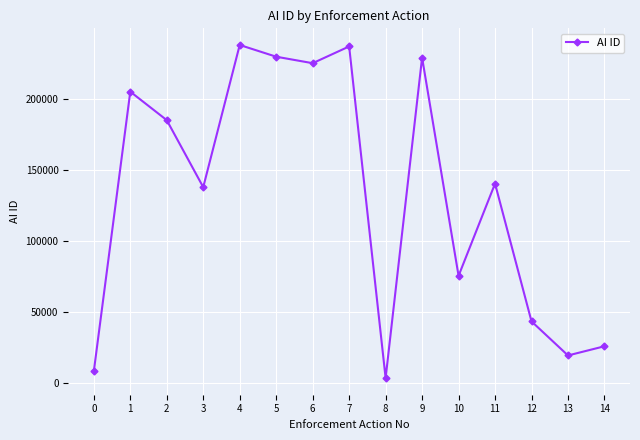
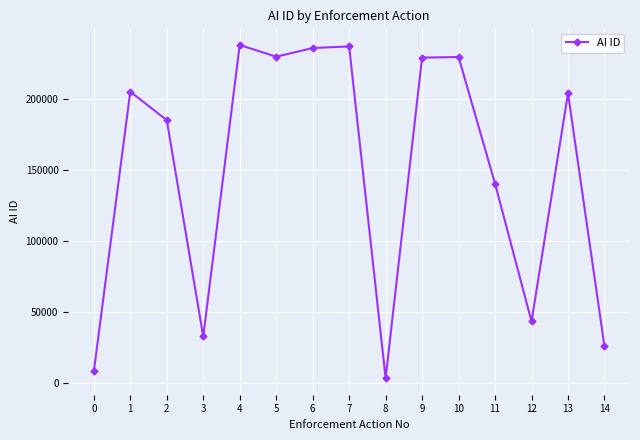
3: 138000 -> 33000
6: 225000 -> 236000
10: 75000 -> 230000
13: 19000 -> 204000
